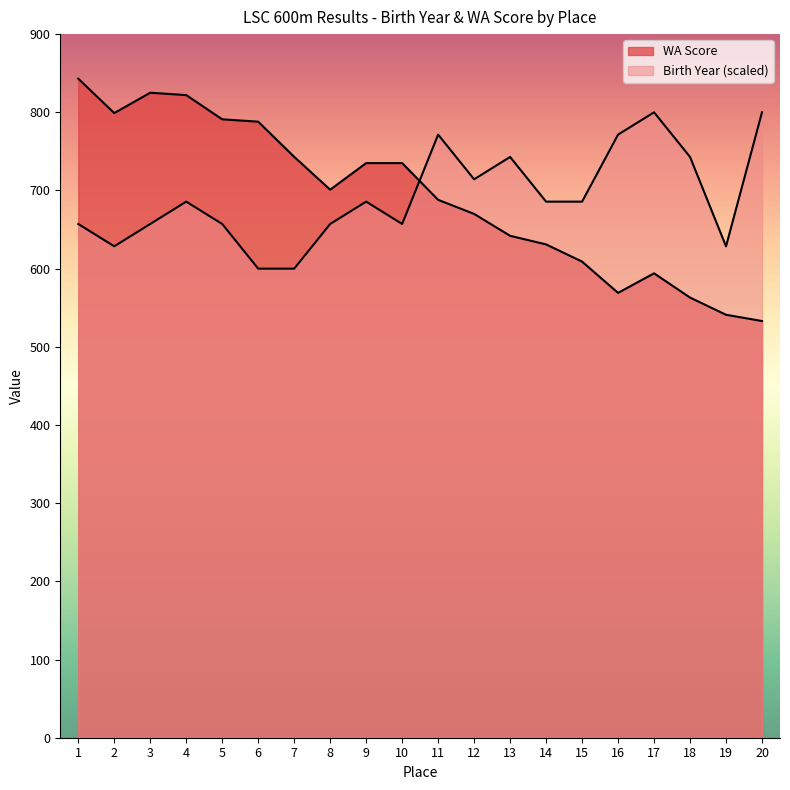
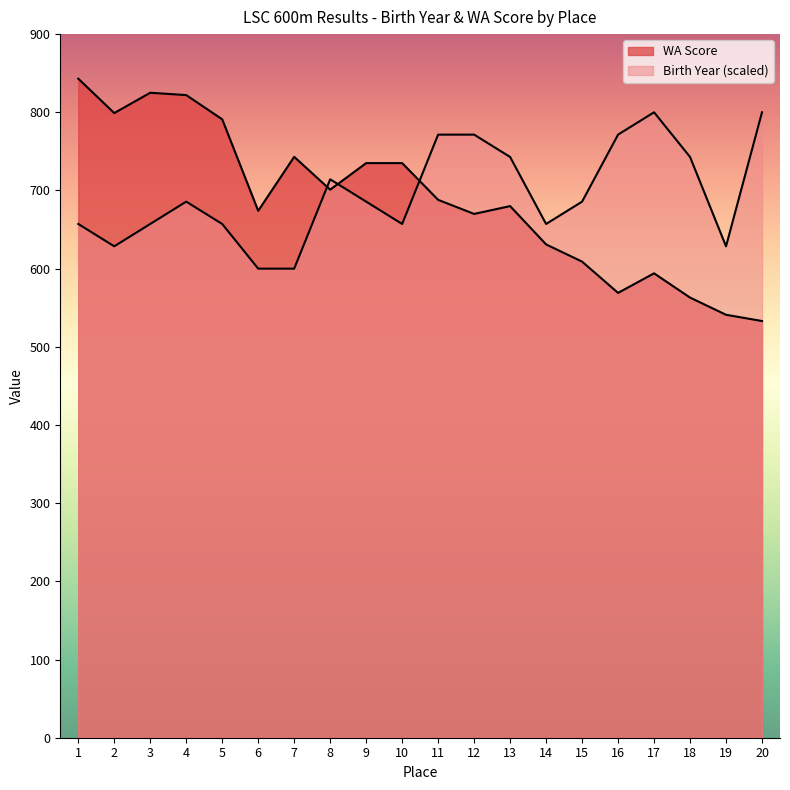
WA Score, 6: 790 -> 670
Birth Year (scaled), 8: 660 -> 710
Birth Year (scaled), 12: 710 -> 770
WA Score, 13: 640 -> 680
Birth Year (scaled), 14: 690 -> 660
